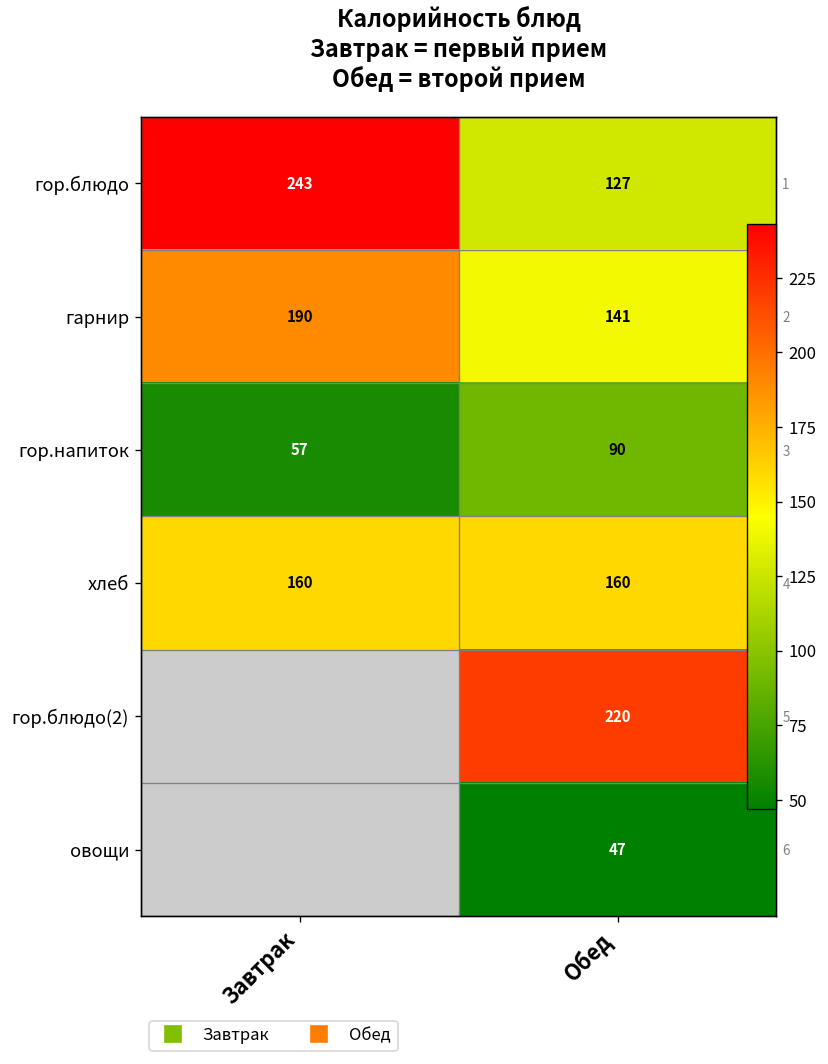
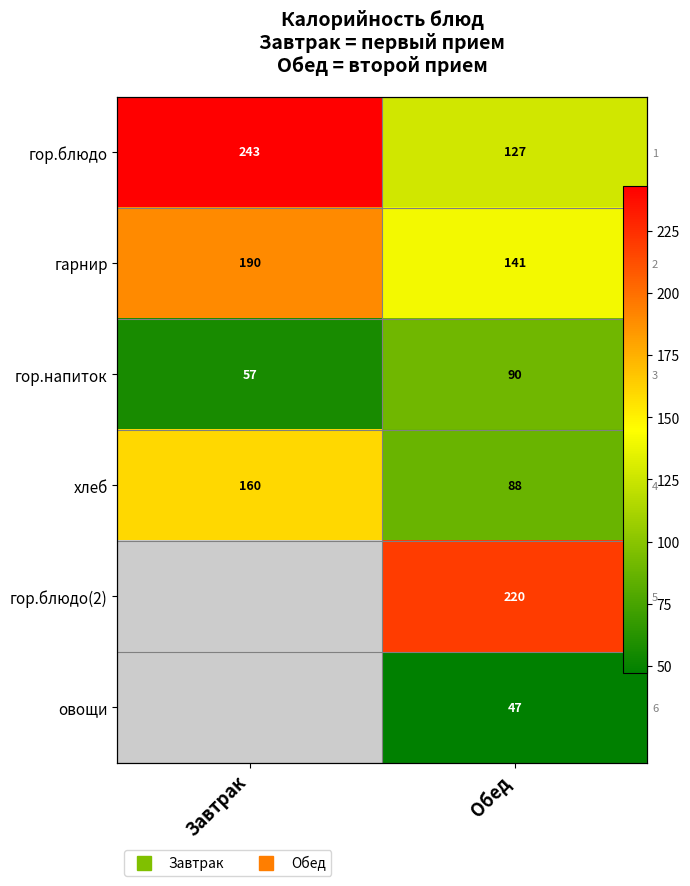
хлеб, Обед: 160 -> 88
